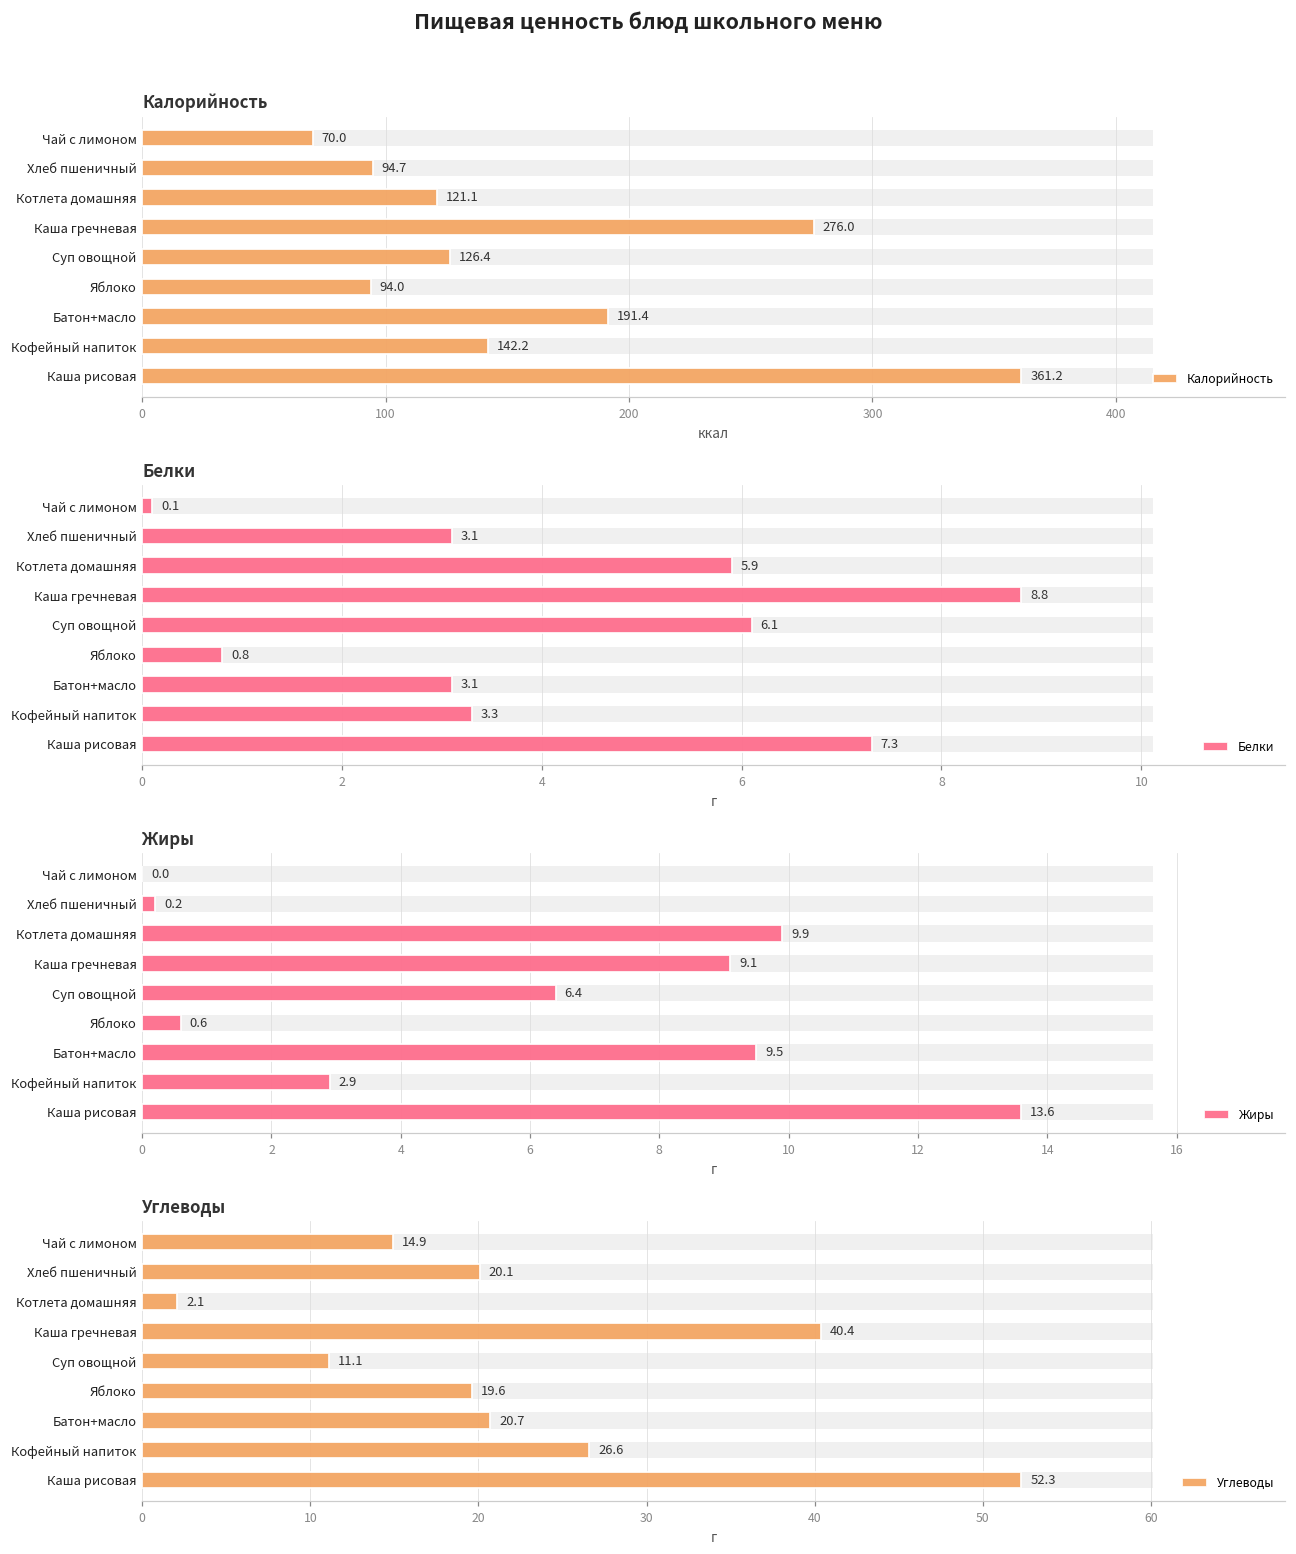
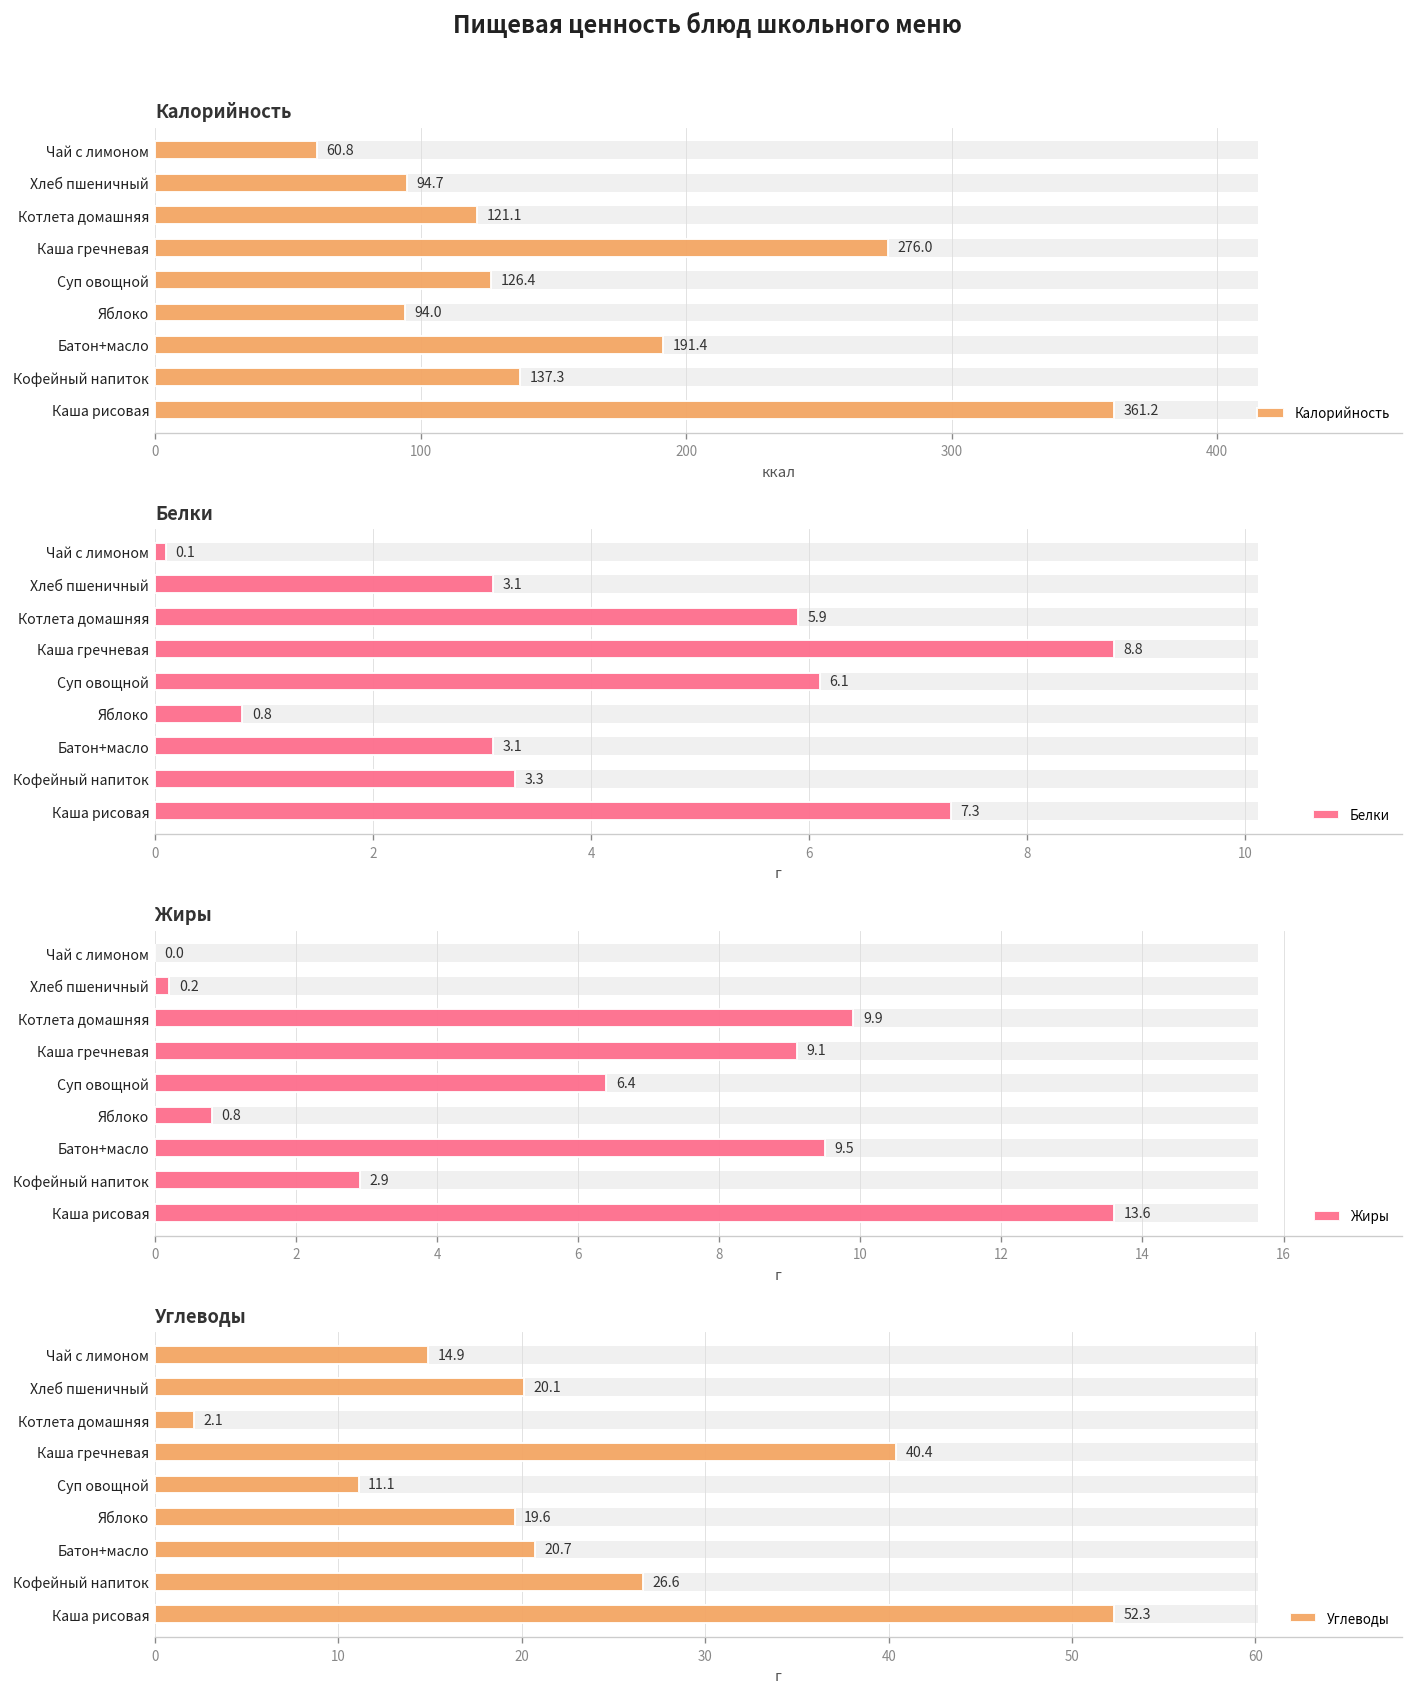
Калорийность, Калорийность, Чай с лимоном: 70.0 -> 60.8
Калорийность, Калорийность, Кофейный напиток: 142.2 -> 137.3
Жиры, Жиры, Яблоко: 0.6 -> 0.8
